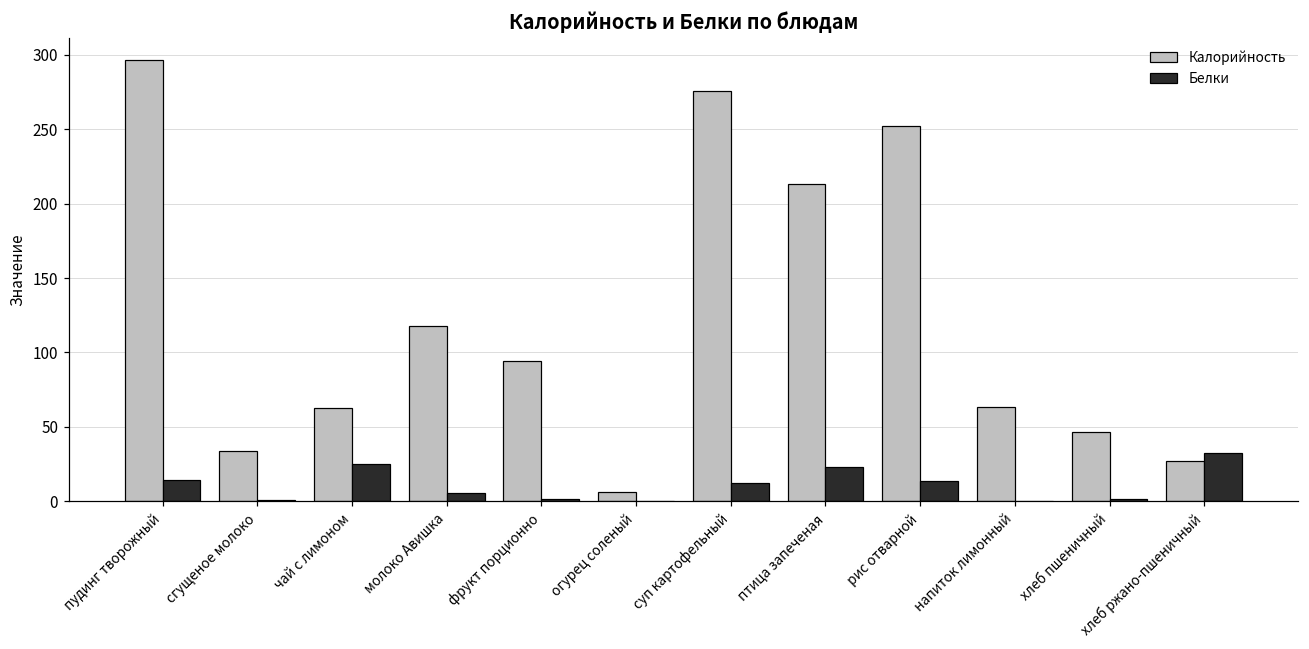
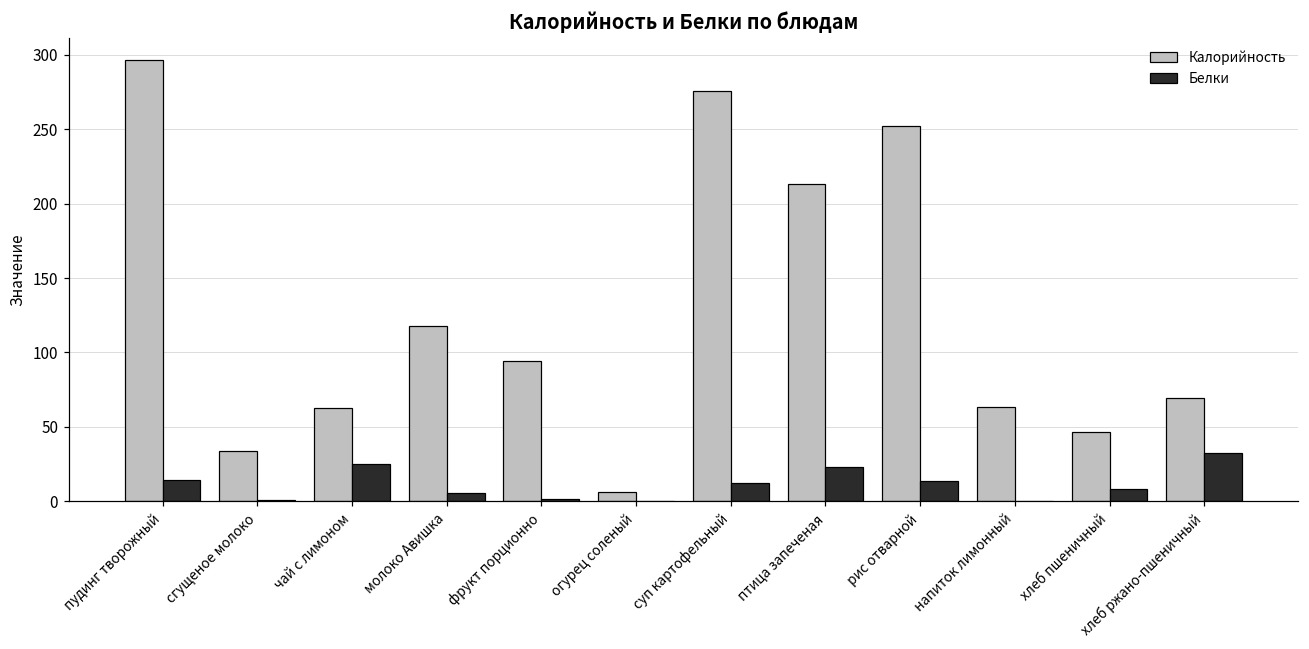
Белки, хлеб пшеничный: 2 -> 8
Калорийность, хлеб ржано-пшеничный: 27 -> 70
